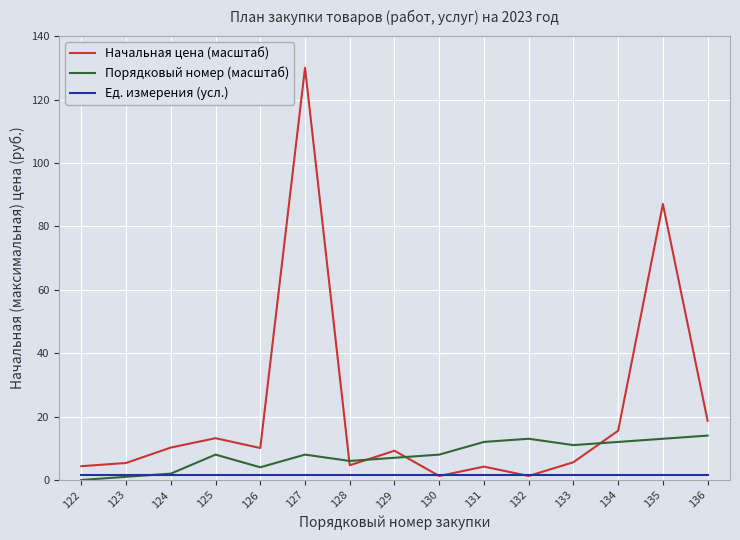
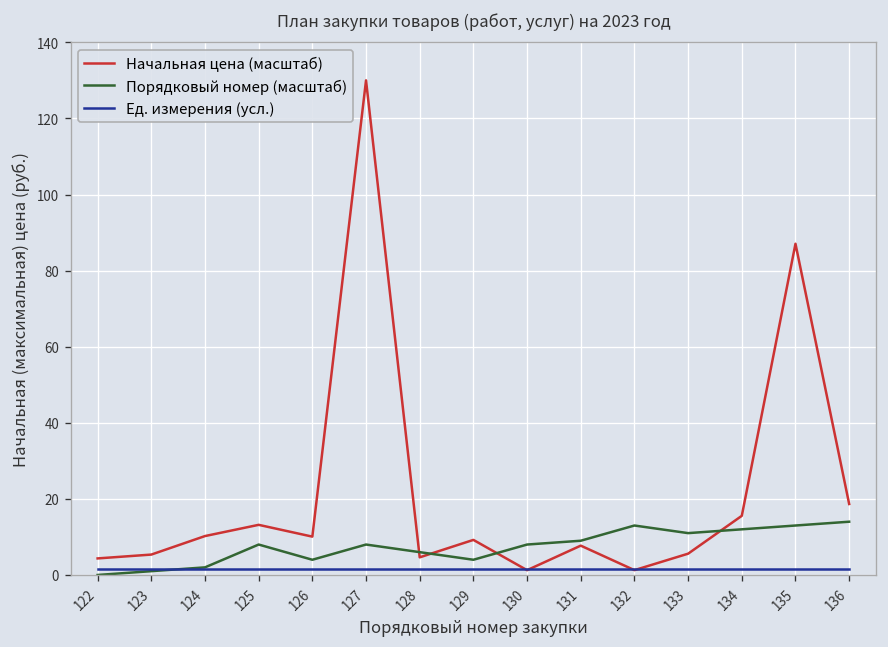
Порядковый номер (масштаб), 129: 7 -> 4
Начальная цена (масштаб), 131: 4 -> 8
Порядковый номер (масштаб), 131: 12 -> 9
